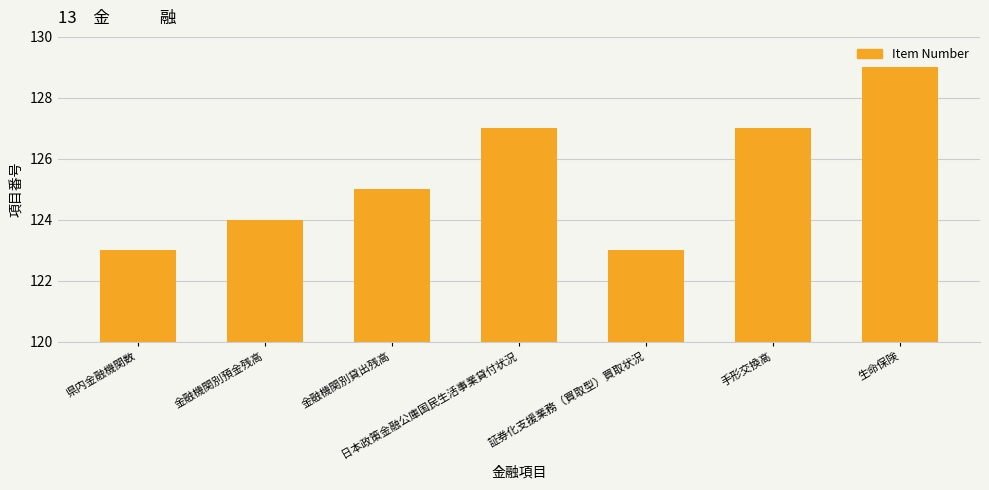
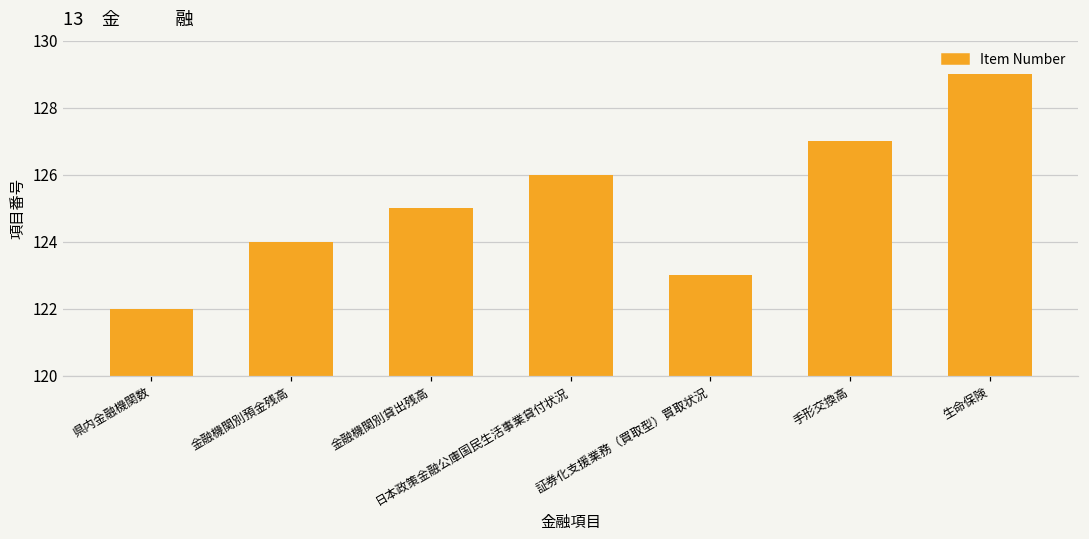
県内金融機関数: 123 -> 122
日本政策金融公庫国民生活事業貸付状況: 127 -> 126
